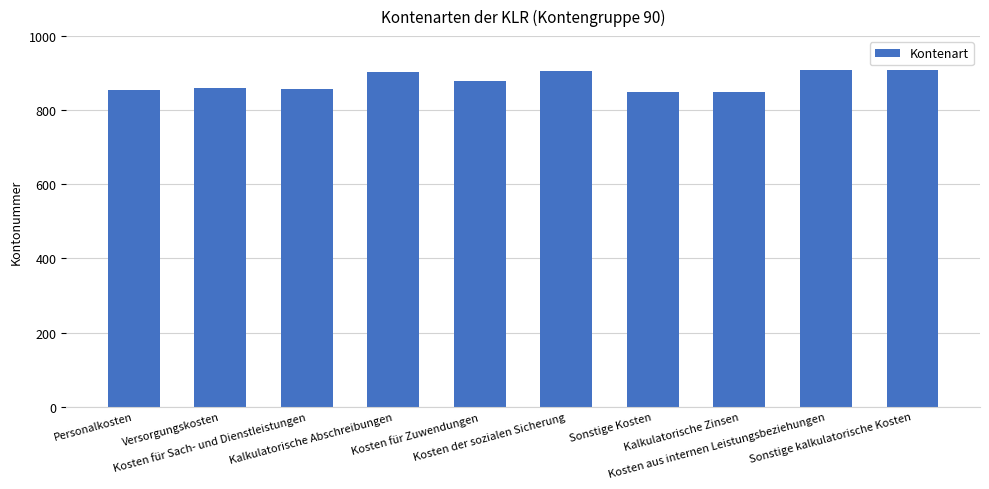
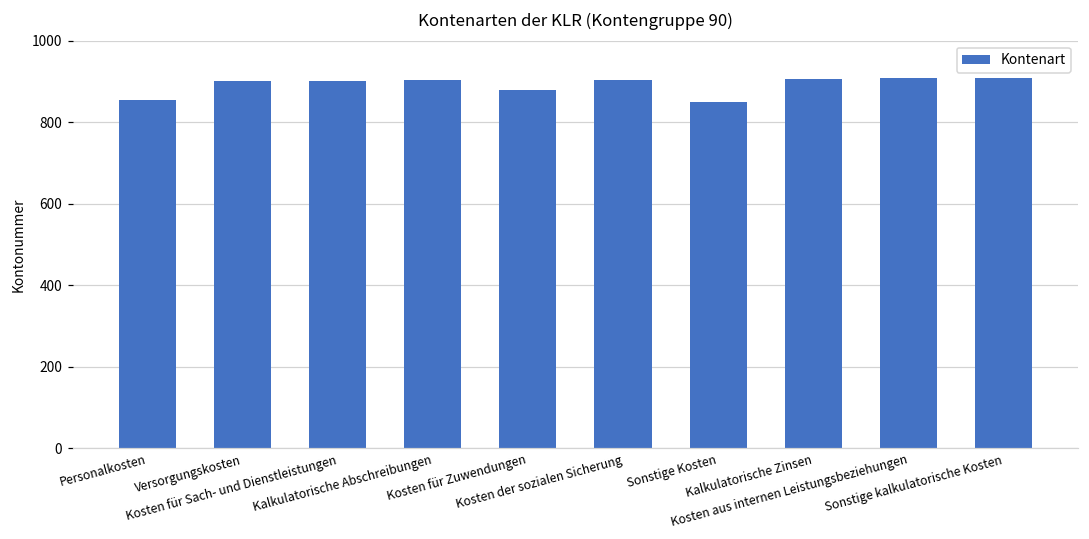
Versorgungskosten: 860 -> 900
Kosten für Sach- und Dienstleistungen: 860 -> 900
Kalkulatorische Zinsen: 850 -> 910
